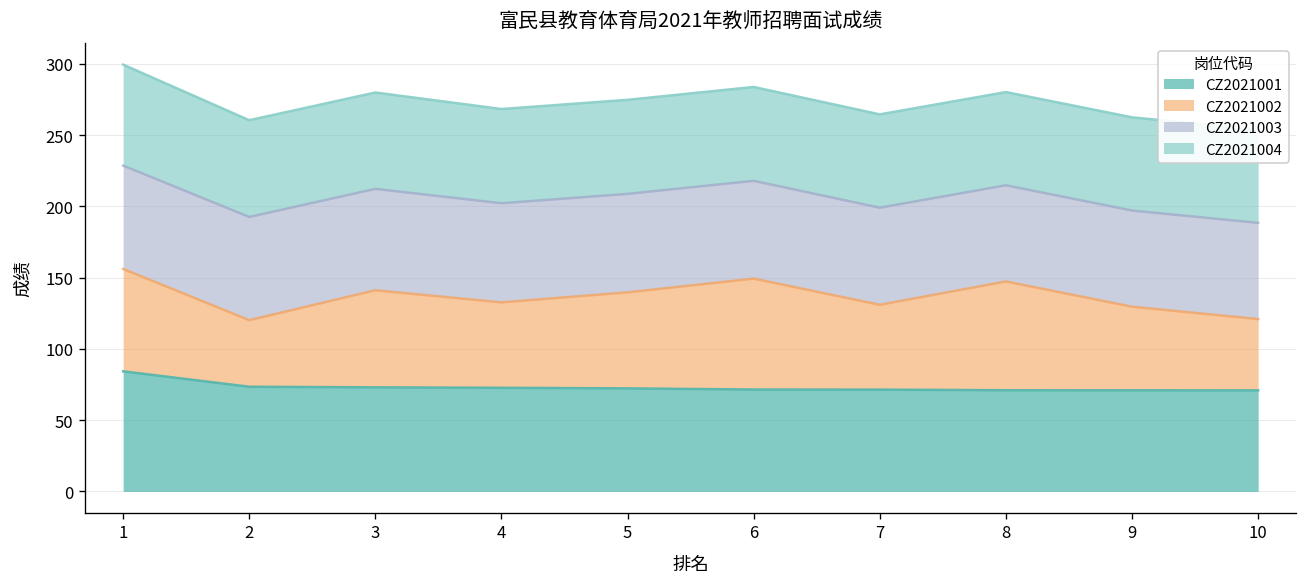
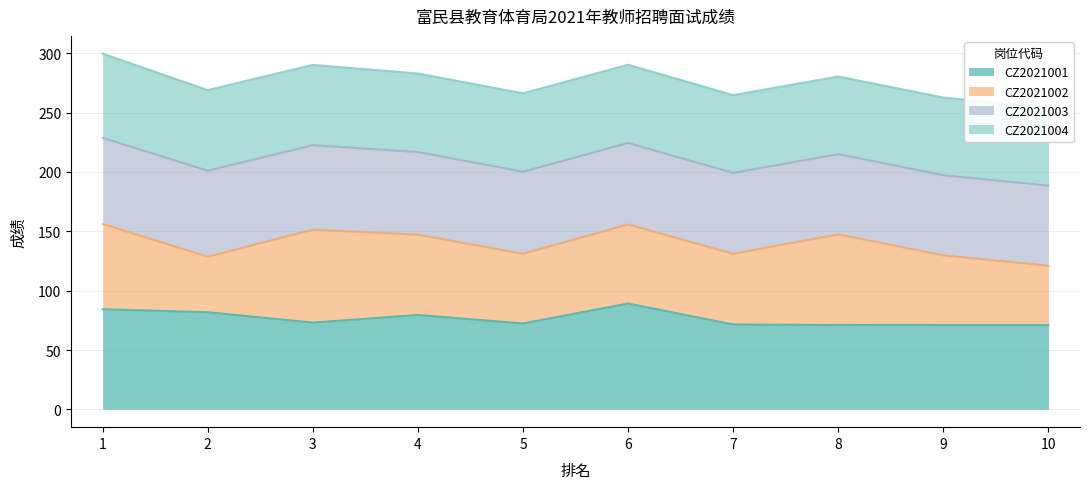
CZ2021001, 2: 73 -> 82
CZ2021002, 3: 68 -> 78
CZ2021001, 4: 73 -> 79
CZ2021002, 4: 60 -> 68
CZ2021002, 5: 67 -> 59
CZ2021001, 6: 72 -> 89
CZ2021002, 6: 78 -> 67
